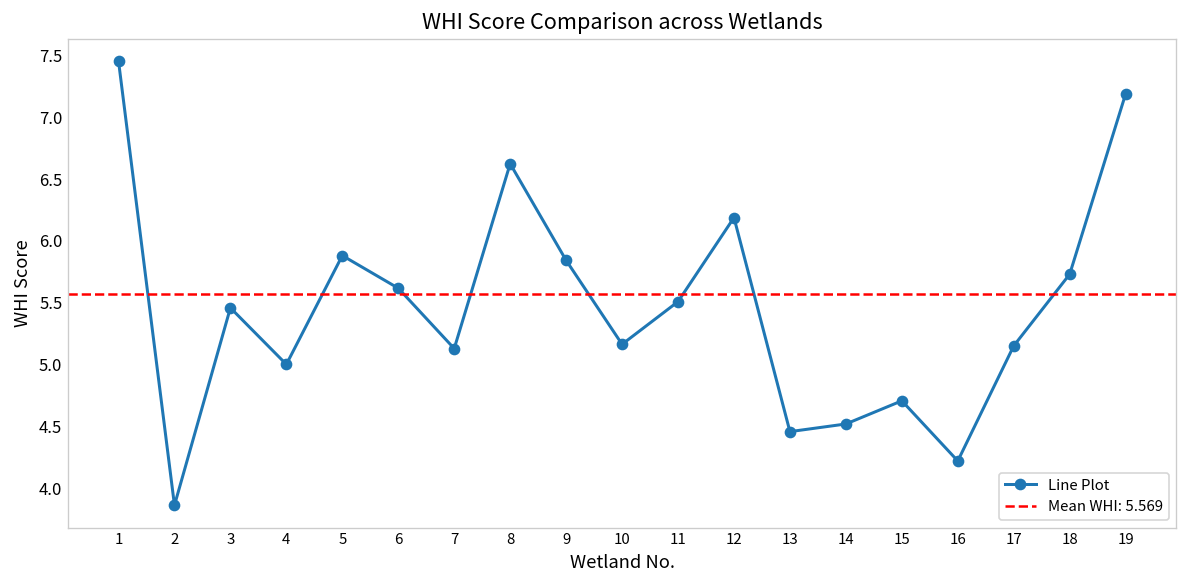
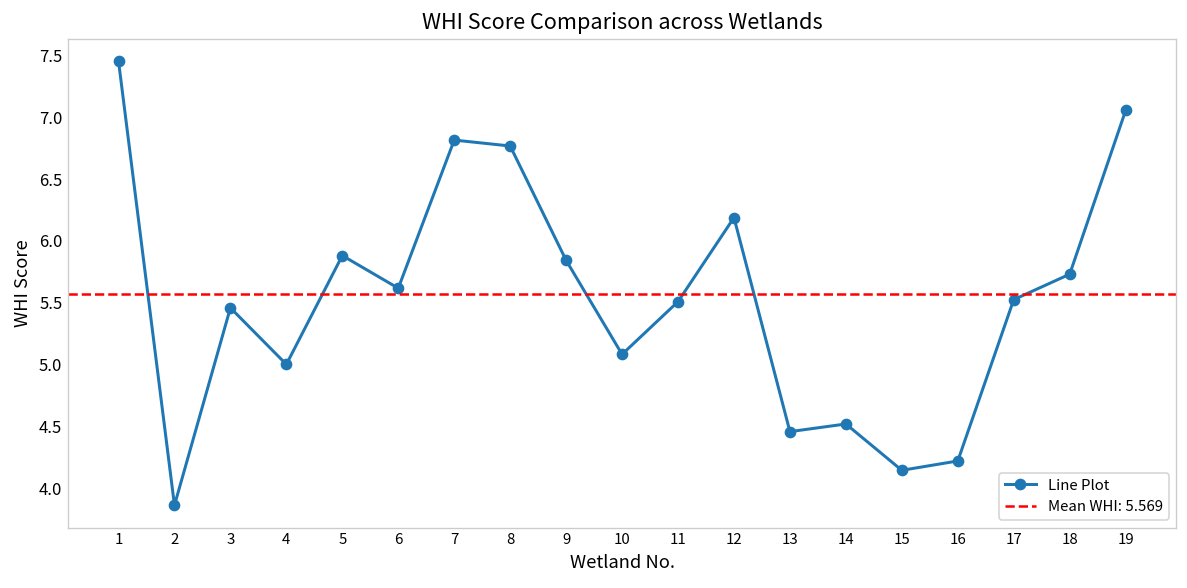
7: 5.13 -> 6.82
8: 6.62 -> 6.77
10: 5.16 -> 5.08
15: 4.71 -> 4.15
17: 5.15 -> 5.53
19: 7.19 -> 7.05
